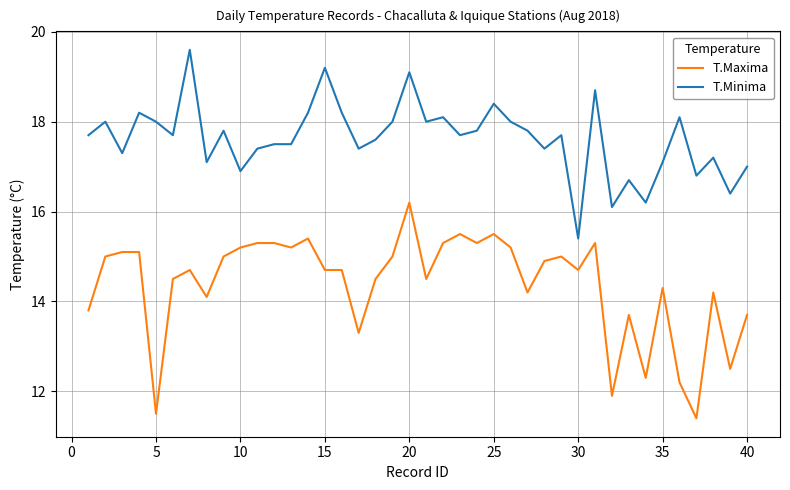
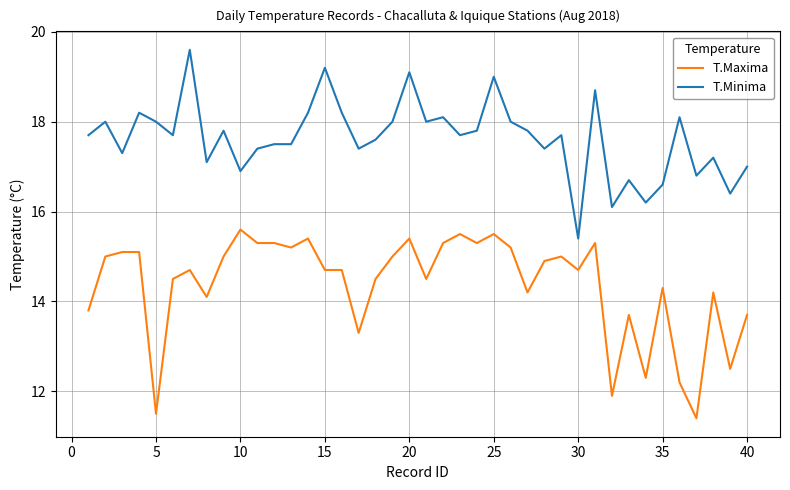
T.Maxima, 10: 15.2 -> 15.6
T.Maxima, 20: 16.2 -> 15.4
T.Minima, 25: 18.4 -> 19.0
T.Minima, 35: 17.1 -> 16.6
